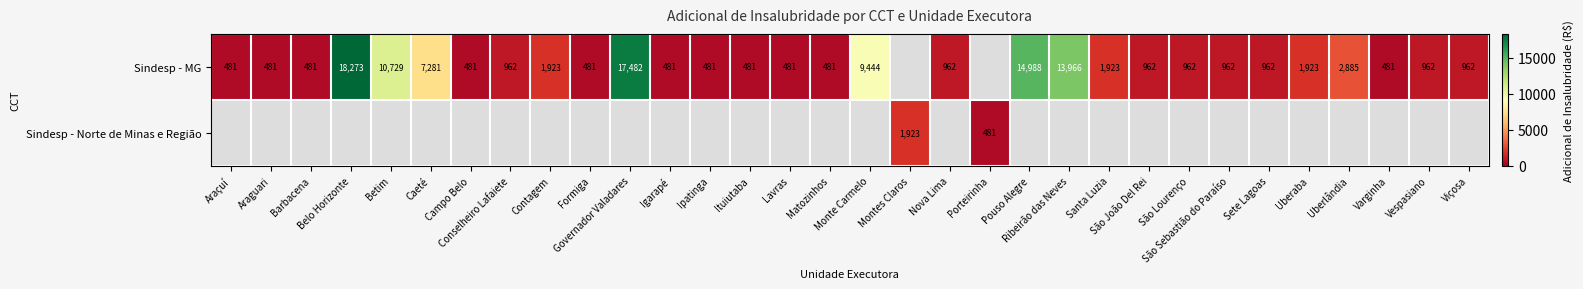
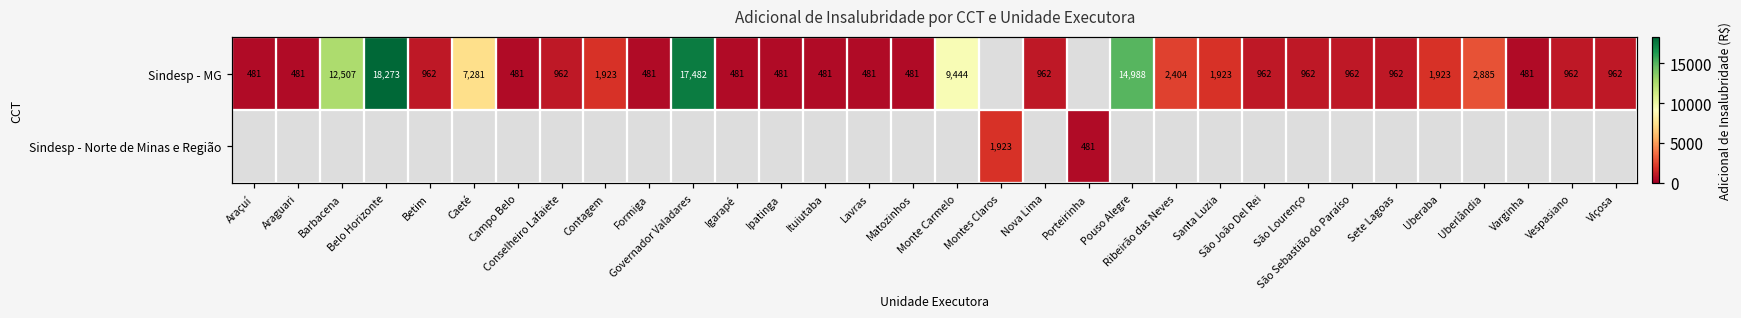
Sindesp - MG, Barbacena: 481 -> 12,507
Sindesp - MG, Betim: 10,729 -> 962
Sindesp - MG, Ribeirão das Neves: 13,966 -> 2,404
